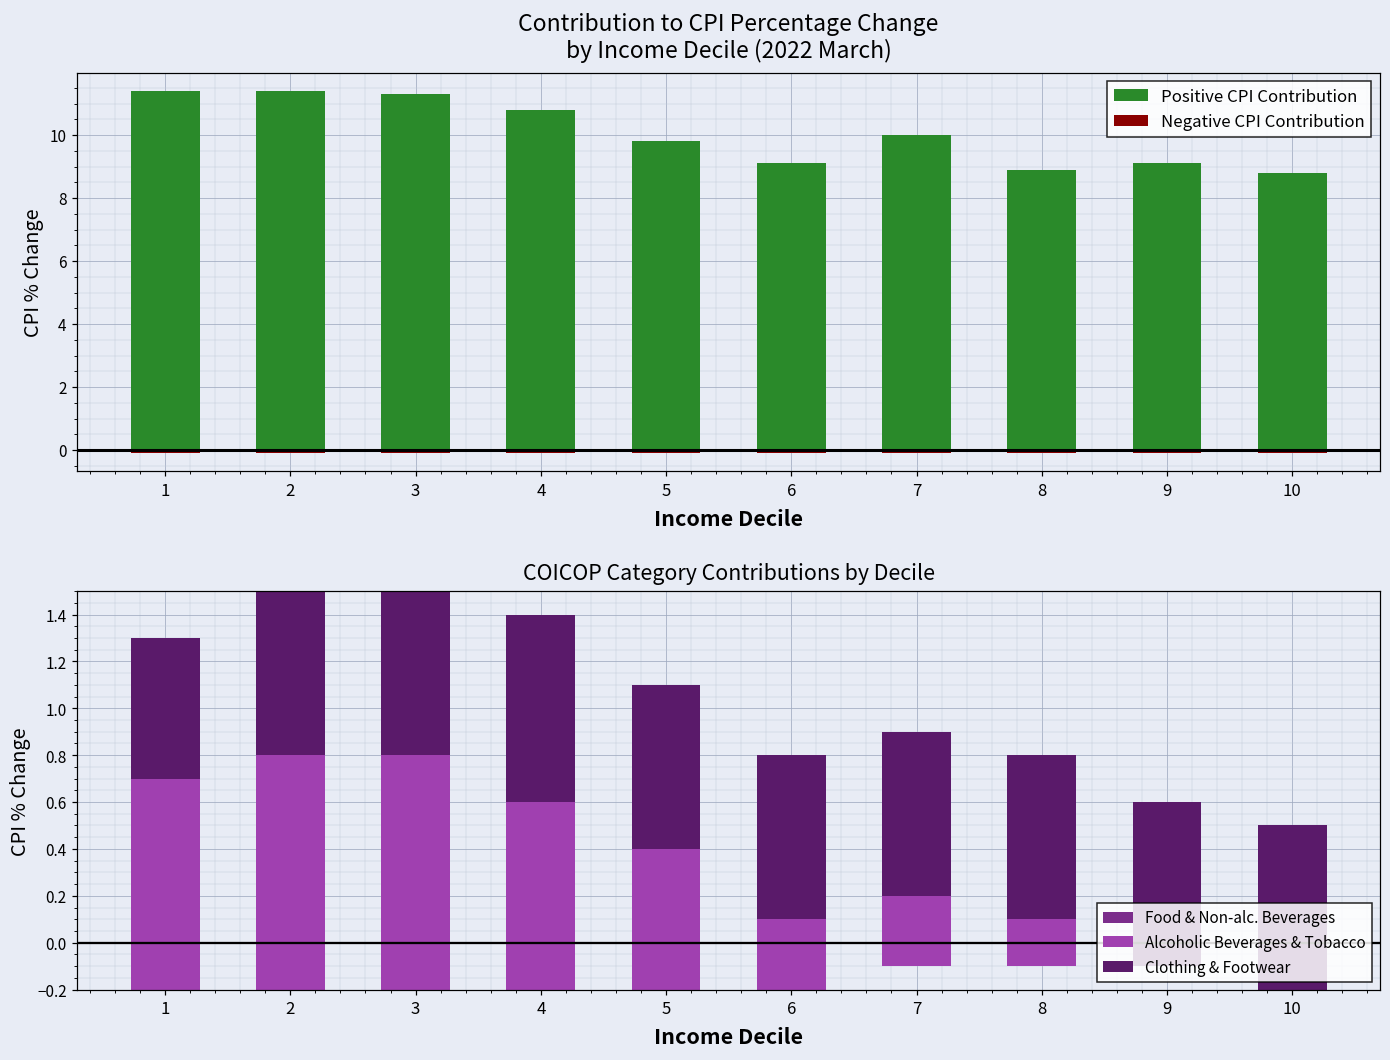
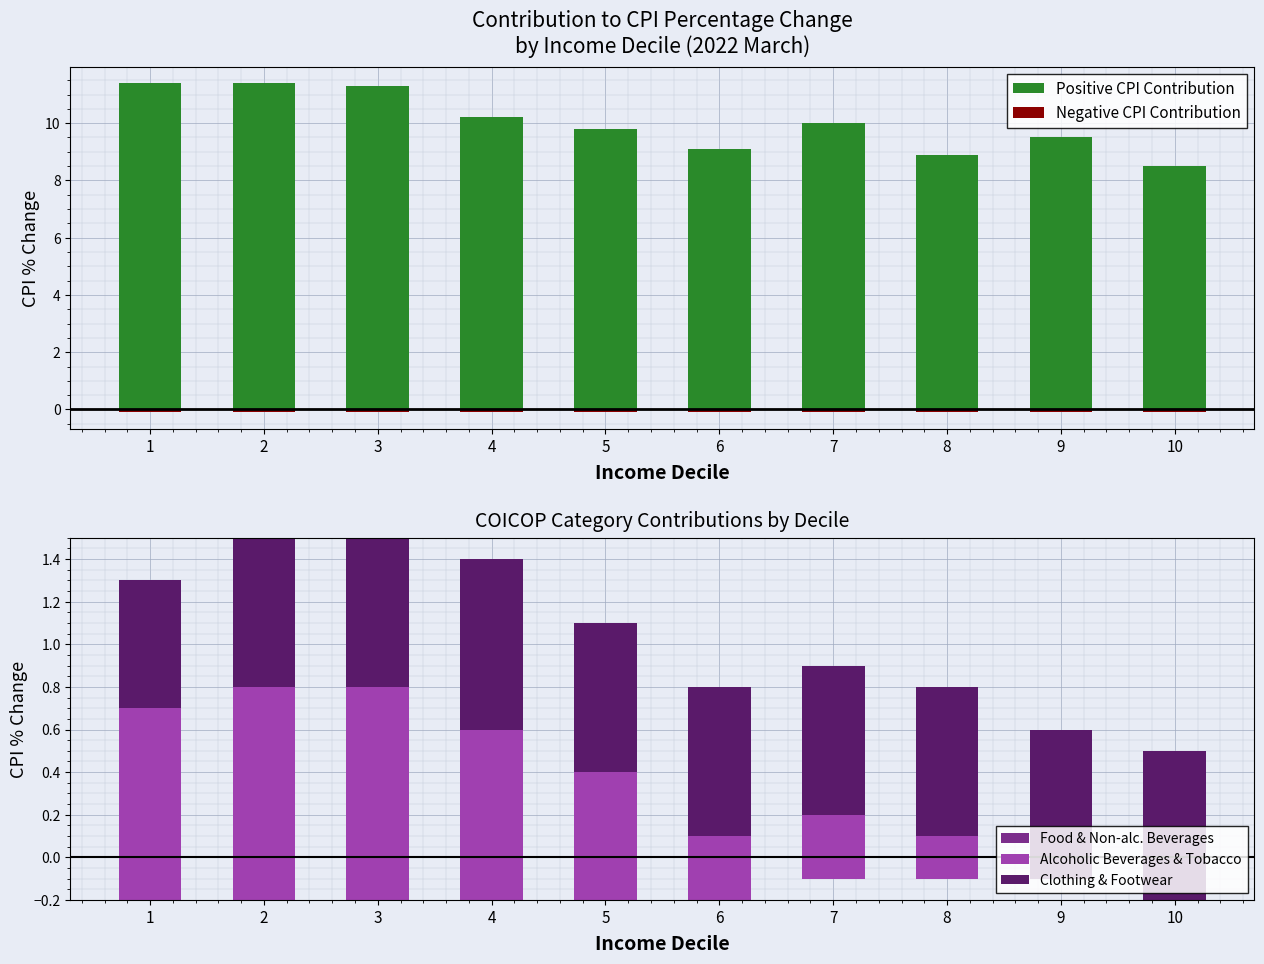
Contribution to CPI Percentage Change by Income Decile (2022 March), Positive CPI Contribution, 4: 10.8 -> 10.2
Contribution to CPI Percentage Change by Income Decile (2022 March), Positive CPI Contribution, 9: 9.1 -> 9.5
Contribution to CPI Percentage Change by Income Decile (2022 March), Positive CPI Contribution, 10: 8.8 -> 8.5
